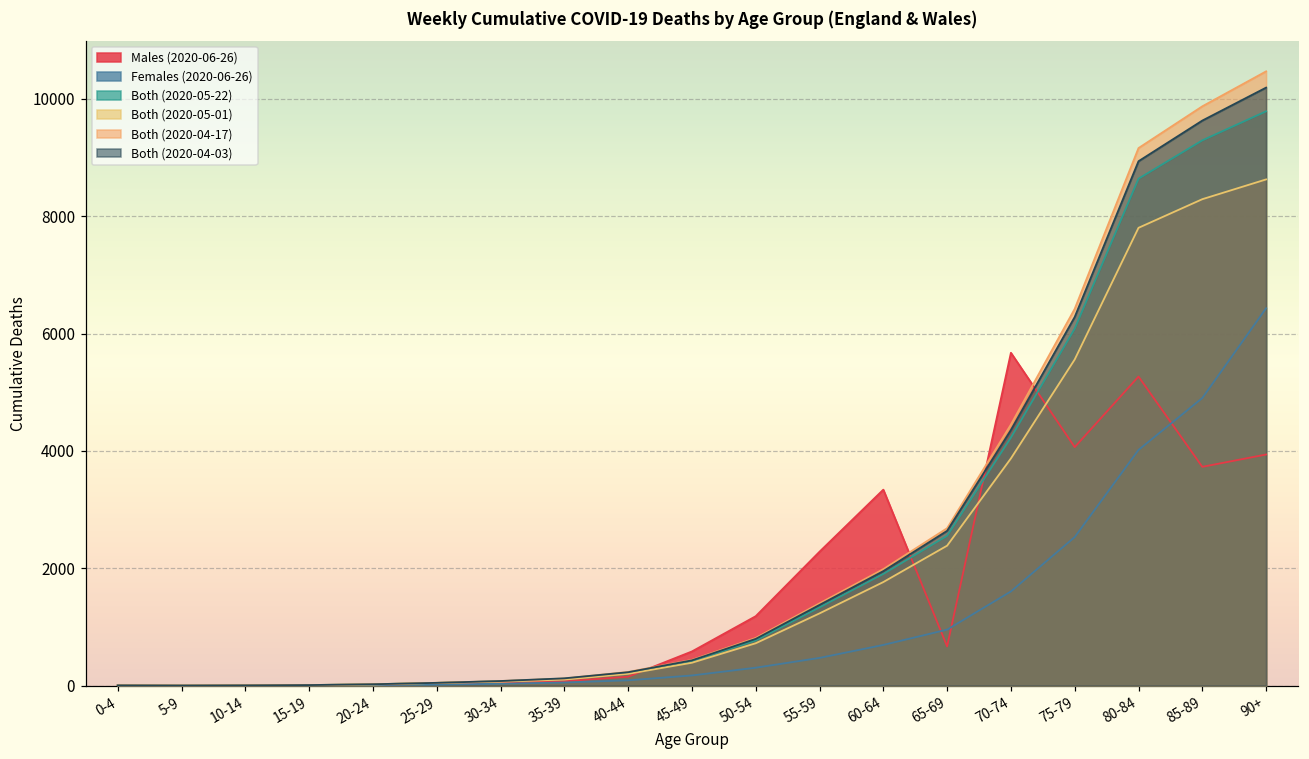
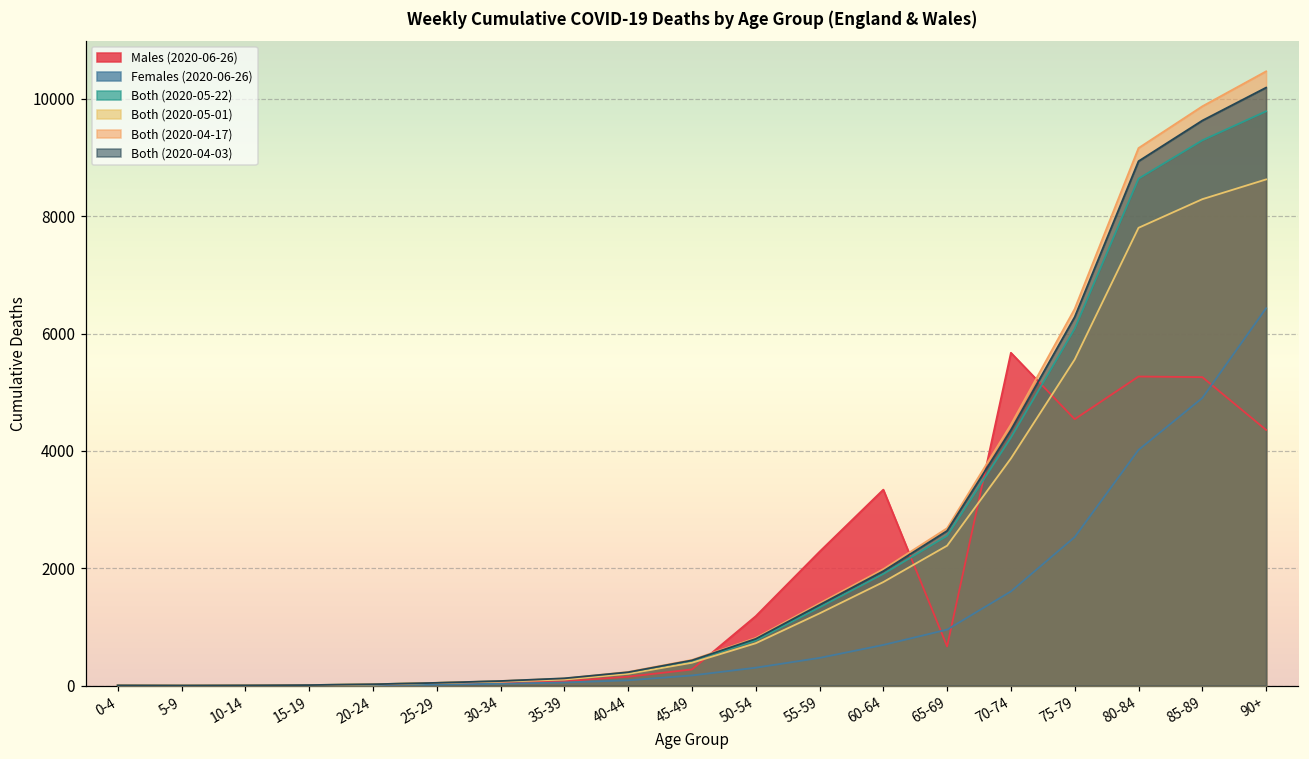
Males (2020-06-26), 45-49: 600 -> 300
Males (2020-06-26), 75-79: 4100 -> 4500
Males (2020-06-26), 85-89: 3700 -> 5300
Males (2020-06-26), 90+: 3900 -> 4400
